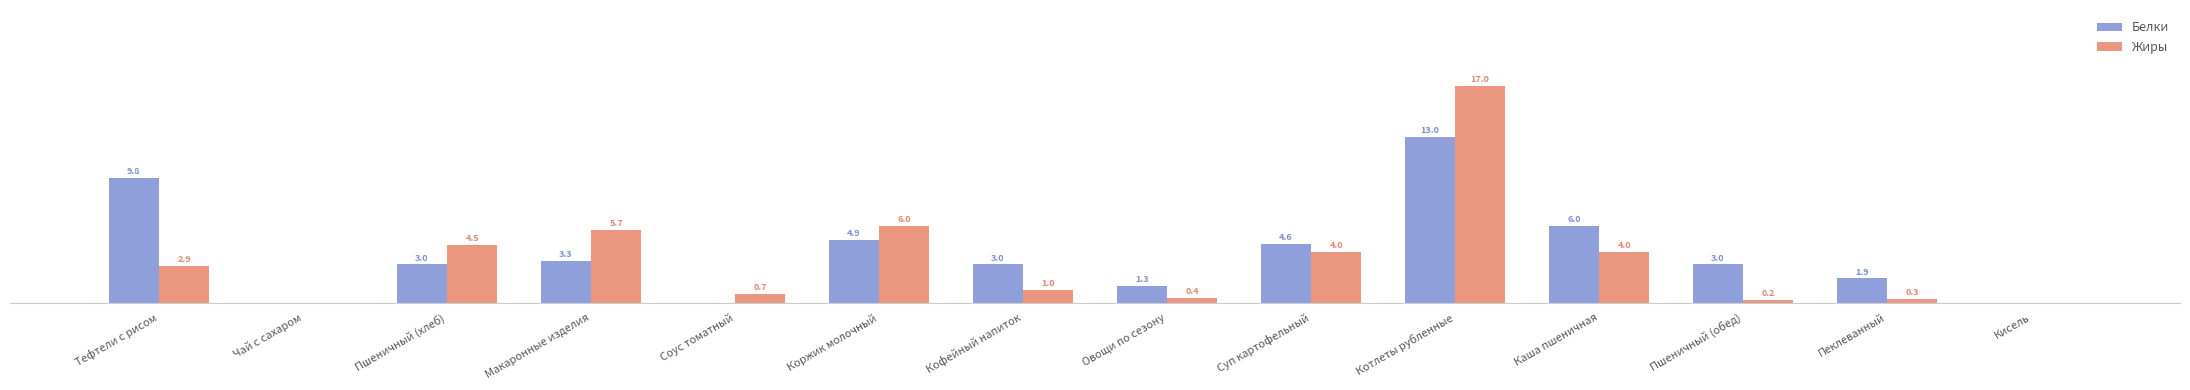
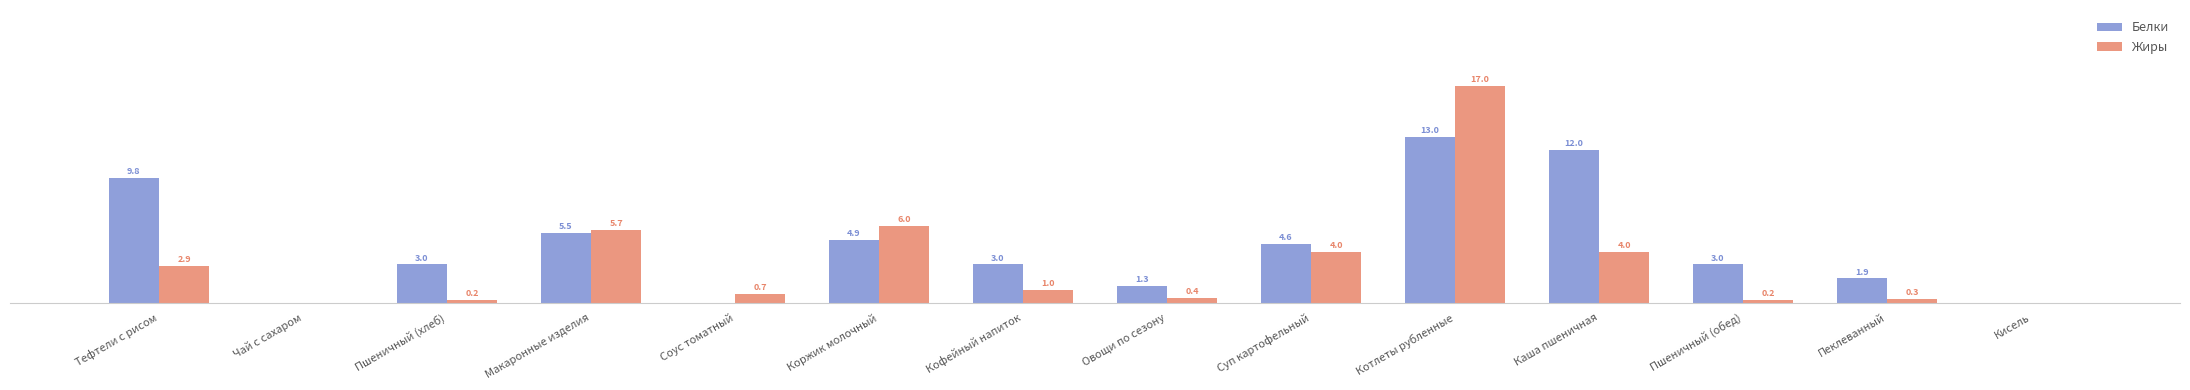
Жиры, Пшеничный (хлеб): 4.5 -> 0.2
Белки, Макаронные изделия: 3.3 -> 5.5
Белки, Каша пшеничная: 6.0 -> 12.0
